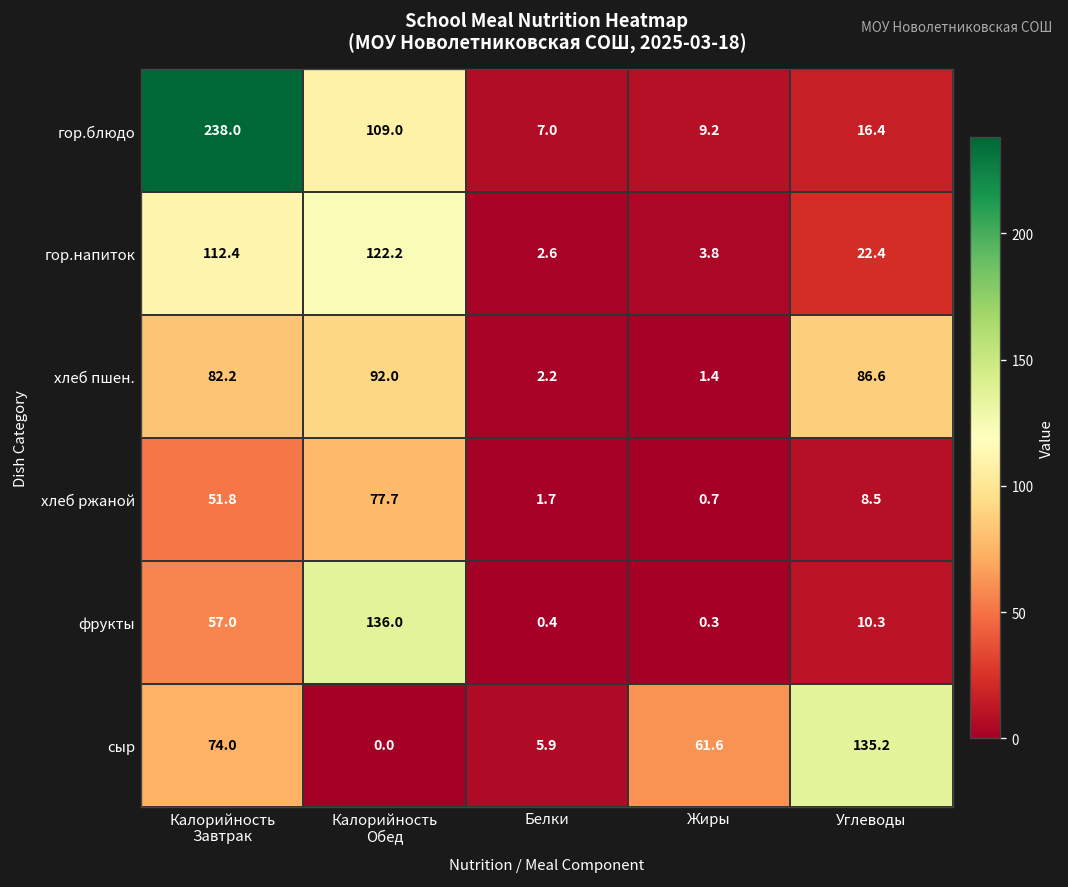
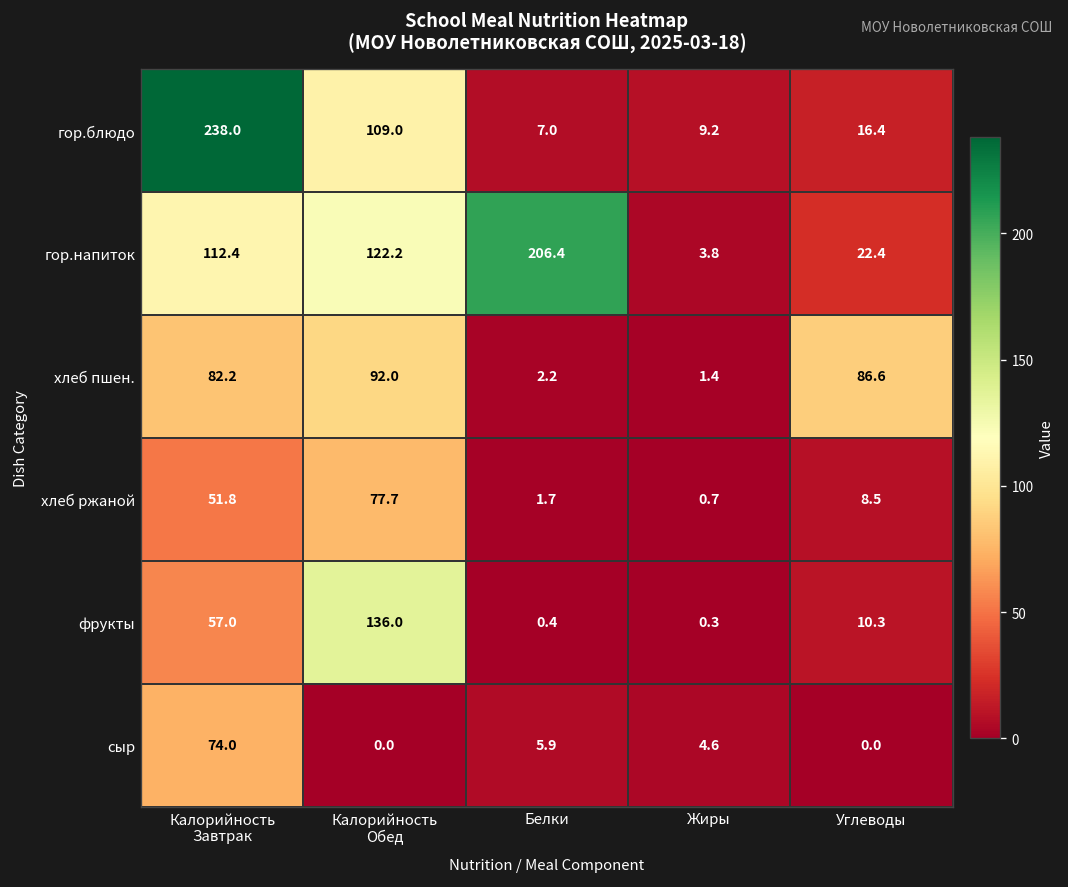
гор.напиток, Белки: 2.6 -> 206.4
сыр, Жиры: 61.6 -> 4.6
сыр, Углеводы: 135.2 -> 0.0
